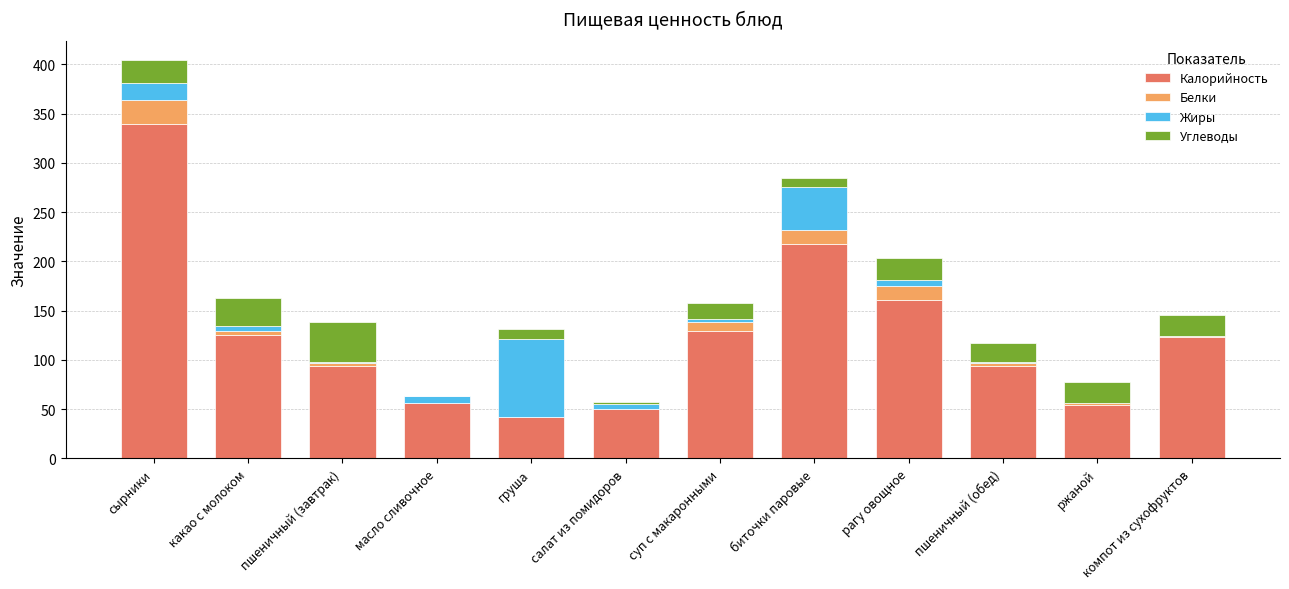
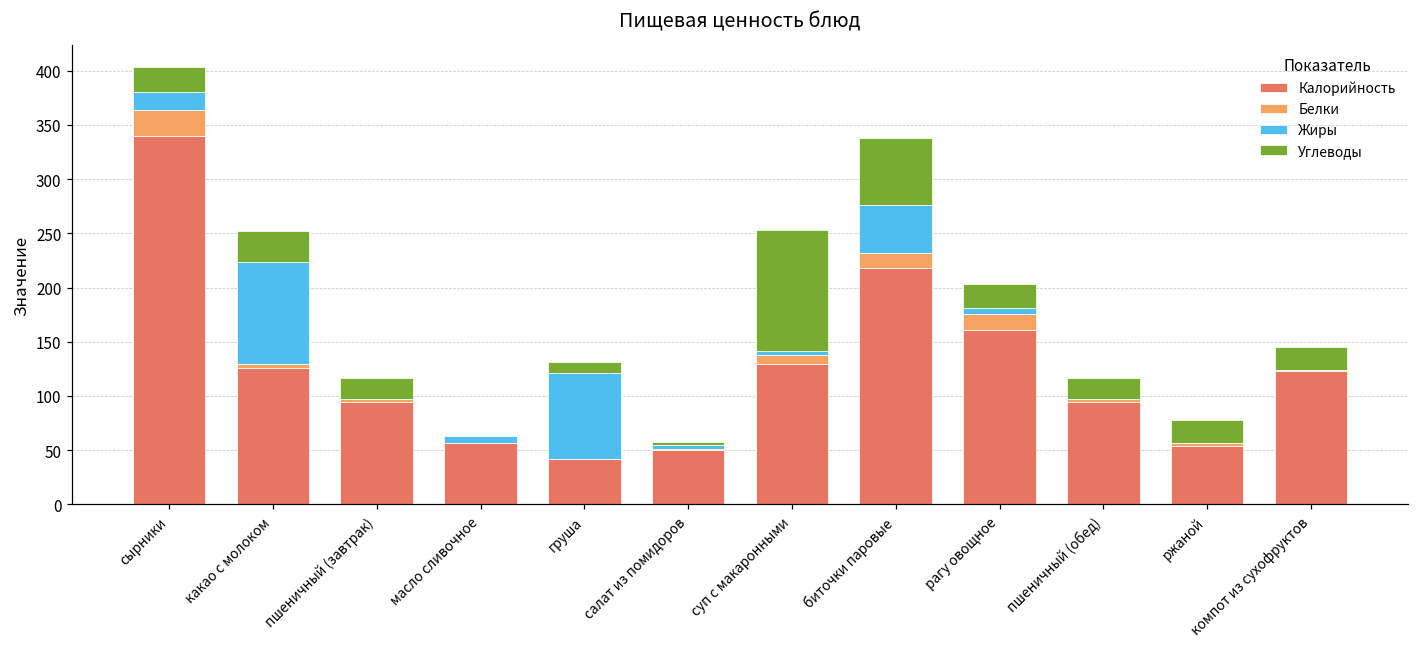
Жиры, какао с молоком: 0 -> 90
Углеводы, пшеничный (завтрак): 40 -> 20
Углеводы, суп с макаронными: 20 -> 110
Углеводы, биточки паровые: 10 -> 60
